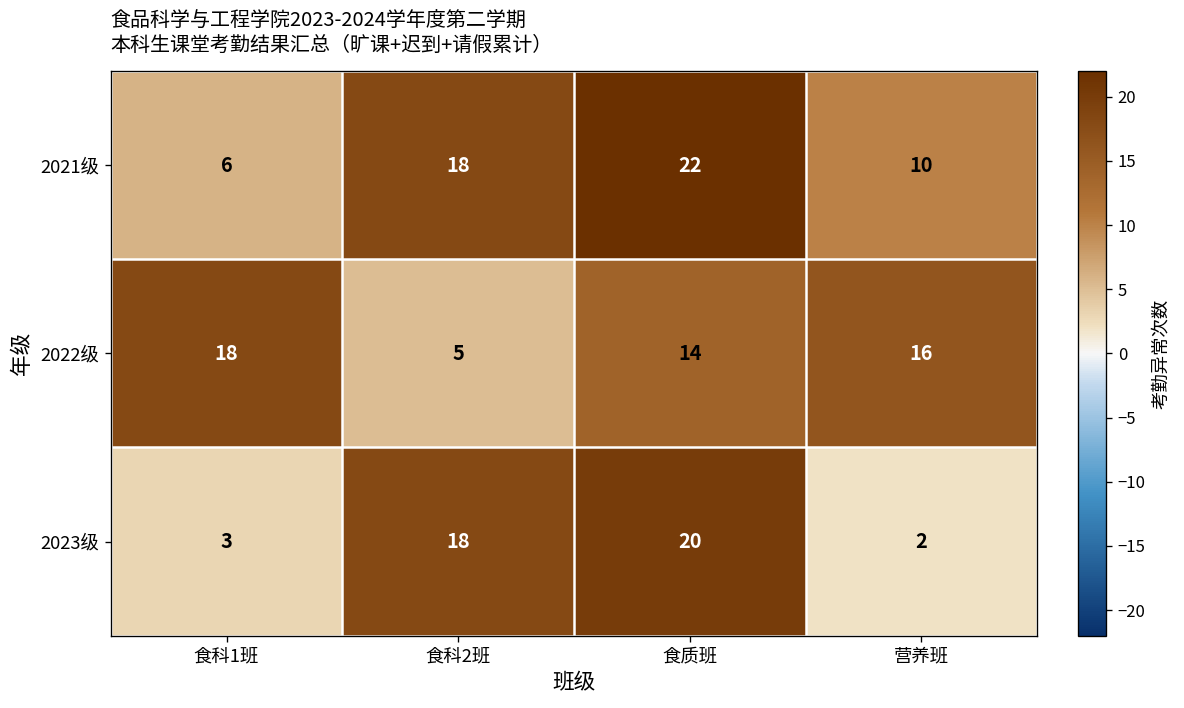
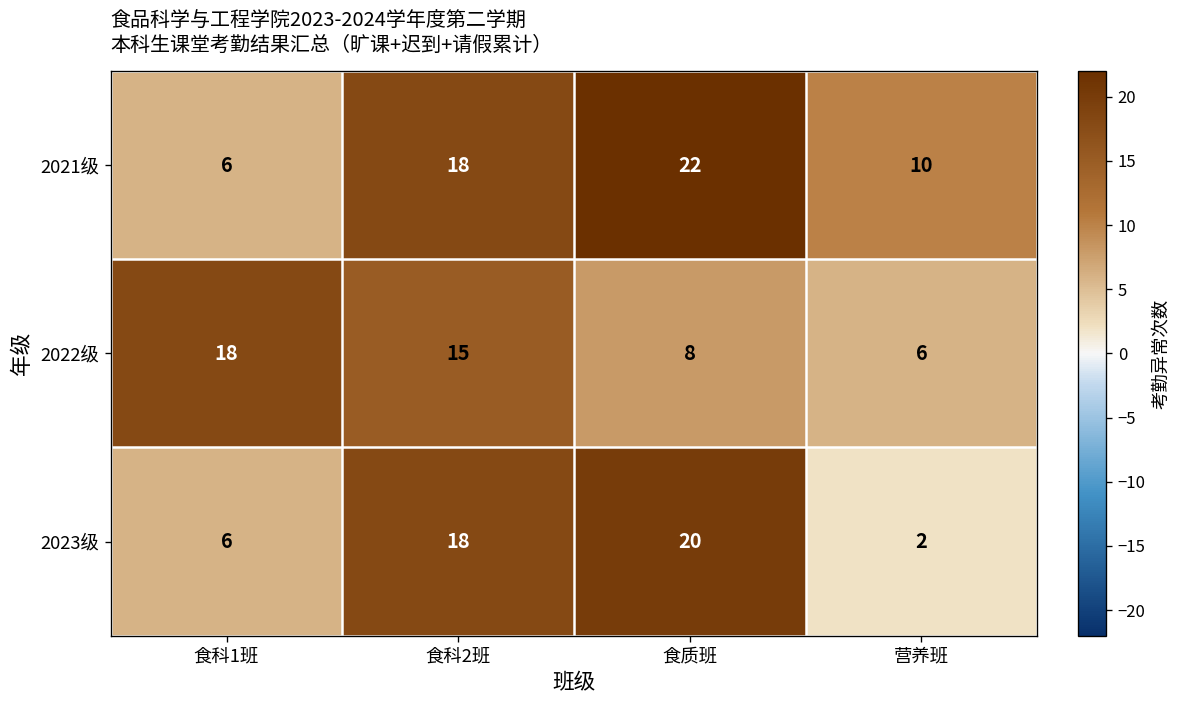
2022级, 食科2班: 5 -> 15
2022级, 食质班: 14 -> 8
2022级, 营养班: 16 -> 6
2023级, 食科1班: 3 -> 6
